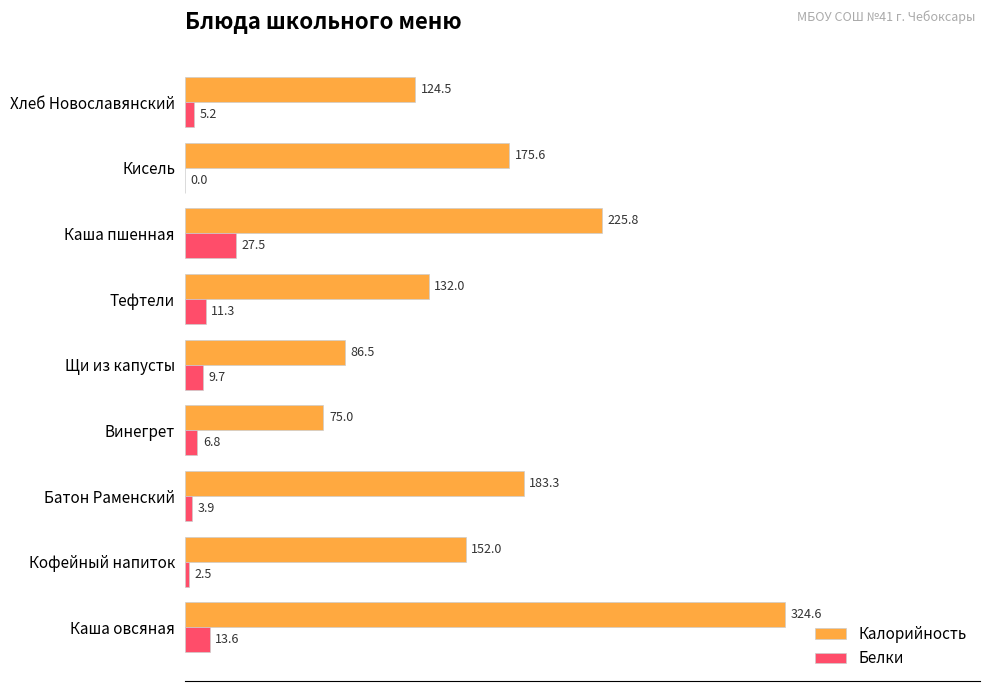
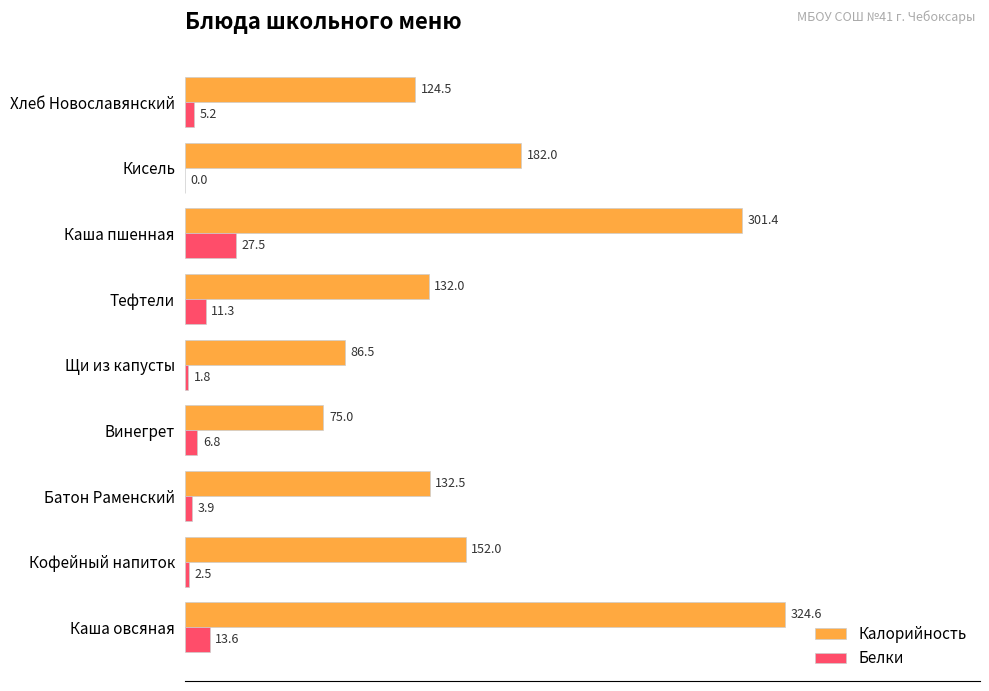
Калорийность, Кисель: 175.6 -> 182.0
Калорийность, Каша пшенная: 225.8 -> 301.4
Белки, Щи из капусты: 9.7 -> 1.8
Калорийность, Батон Раменский: 183.3 -> 132.5
